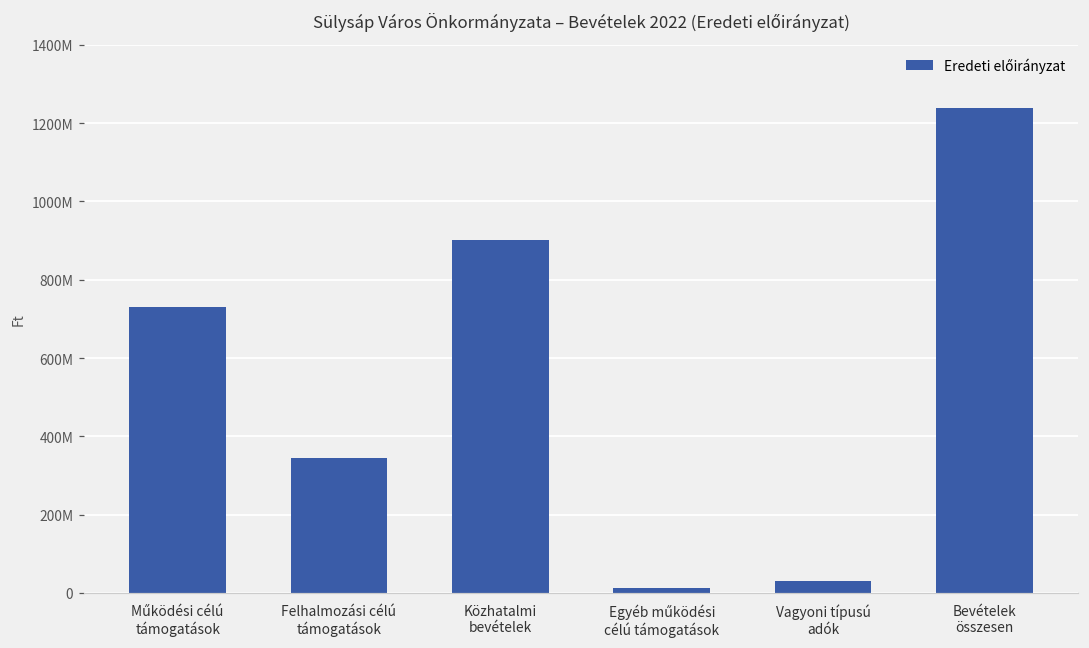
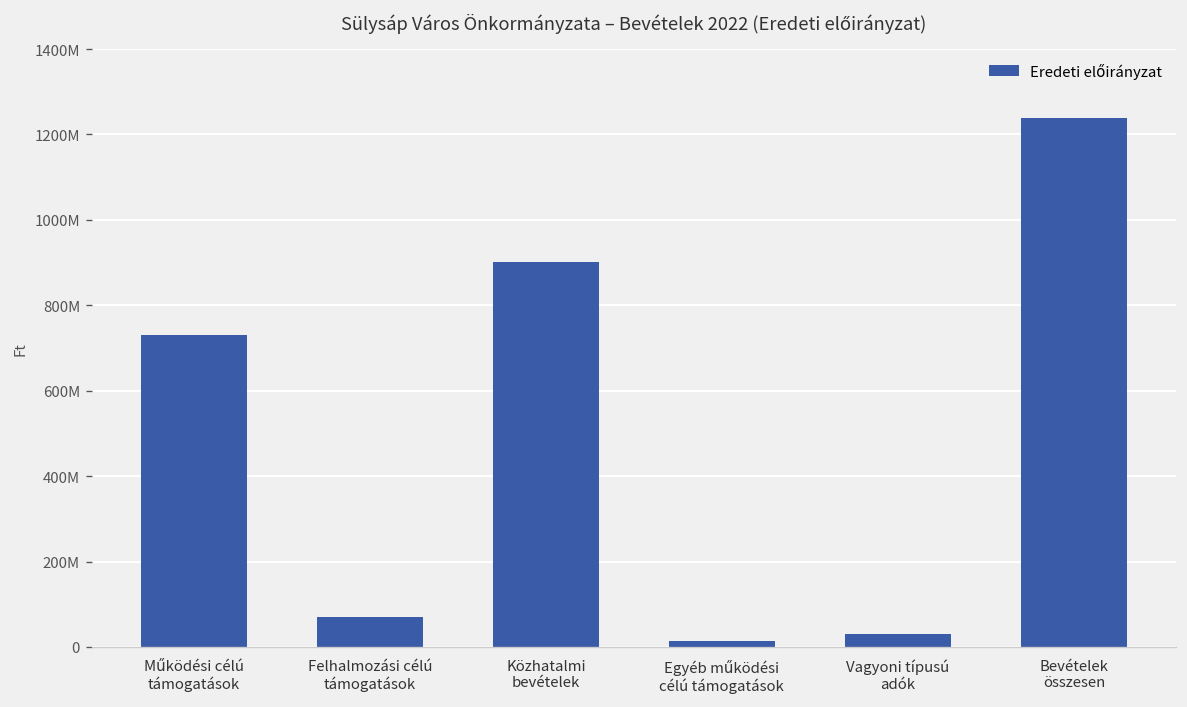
Felhalmozási célú támogatások: 350000000 -> 70000000
